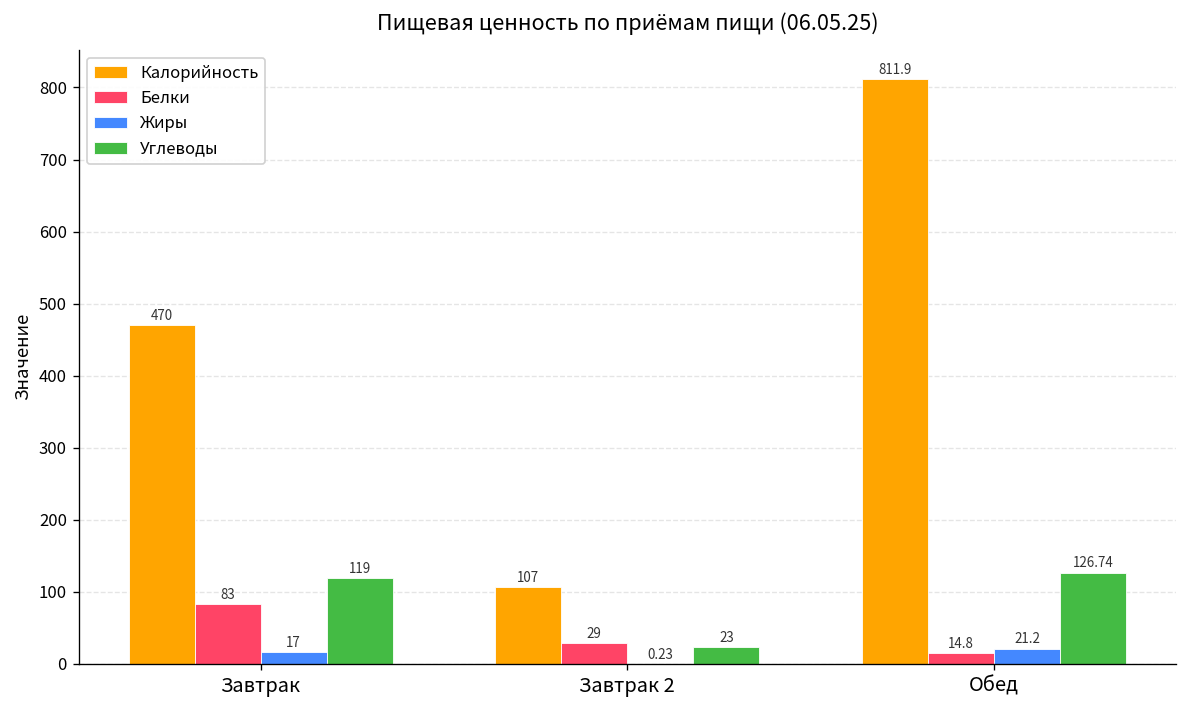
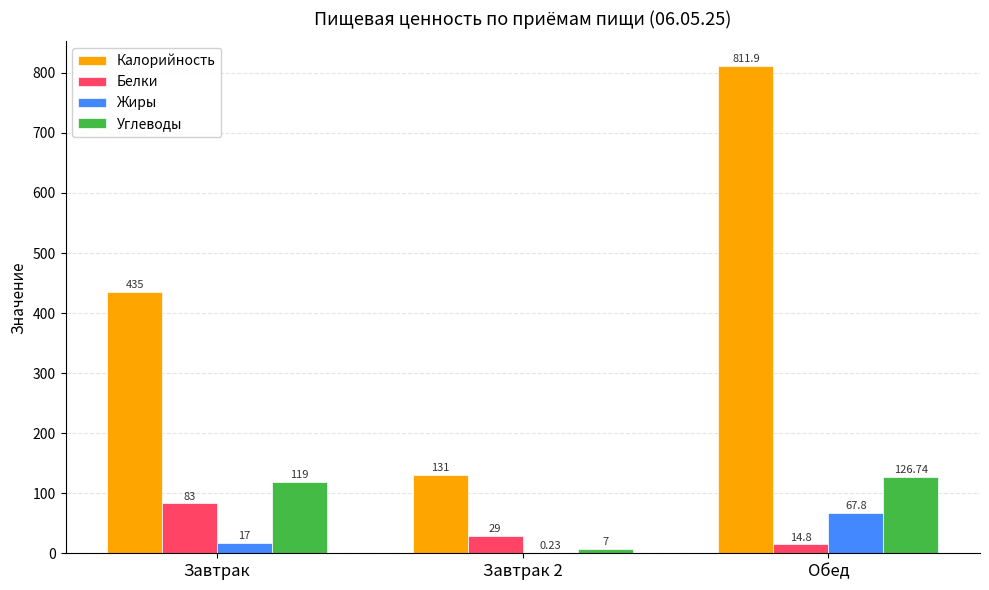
Калорийность, Завтрак: 470 -> 435
Калорийность, Завтрак 2: 107 -> 131
Углеводы, Завтрак 2: 23 -> 7
Жиры, Обед: 21.2 -> 67.8
